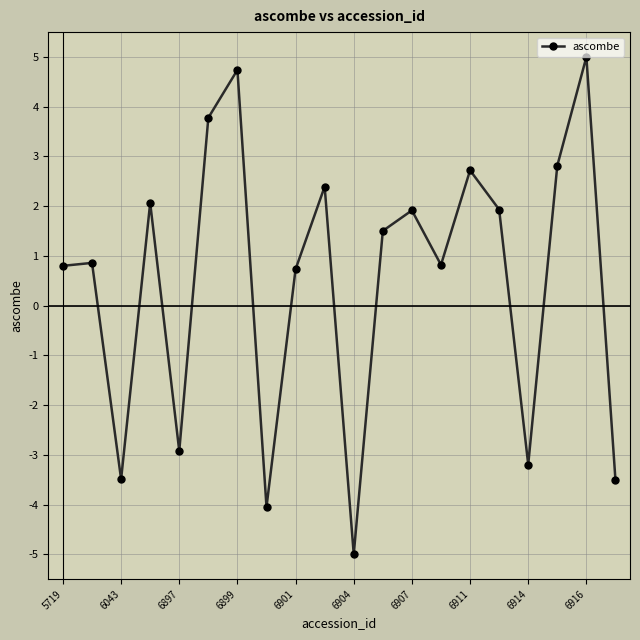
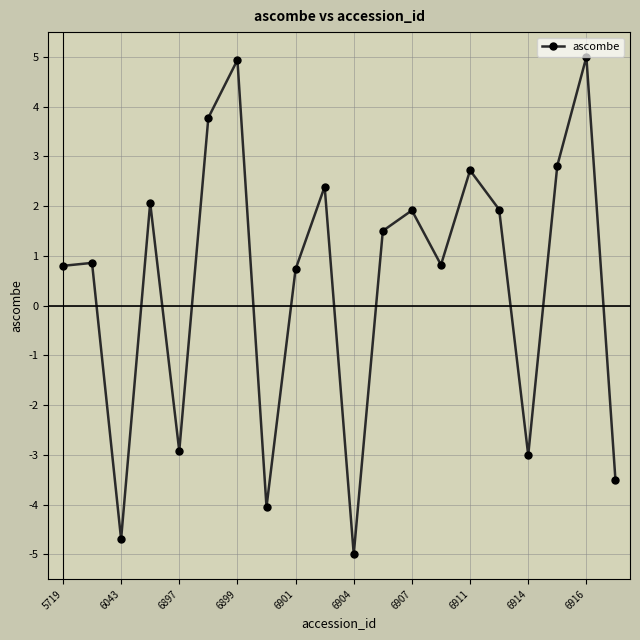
6043: -3.5 -> -4.7
6899: 4.7 -> 4.9
6914: -3.2 -> -3.0
